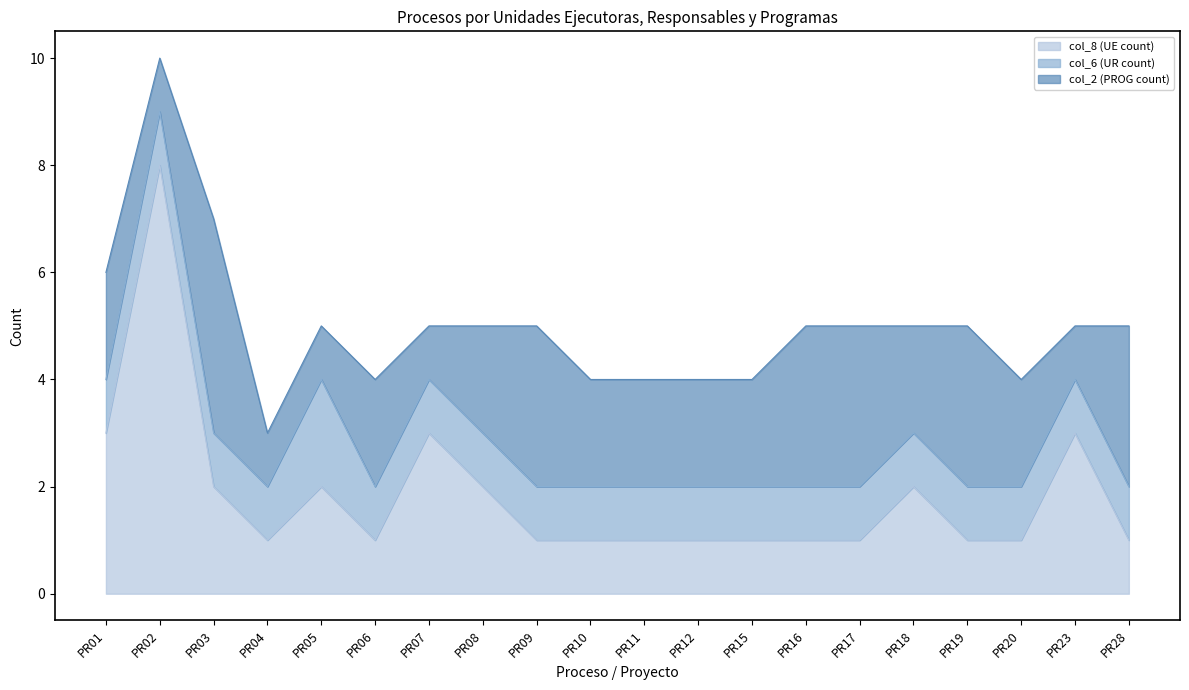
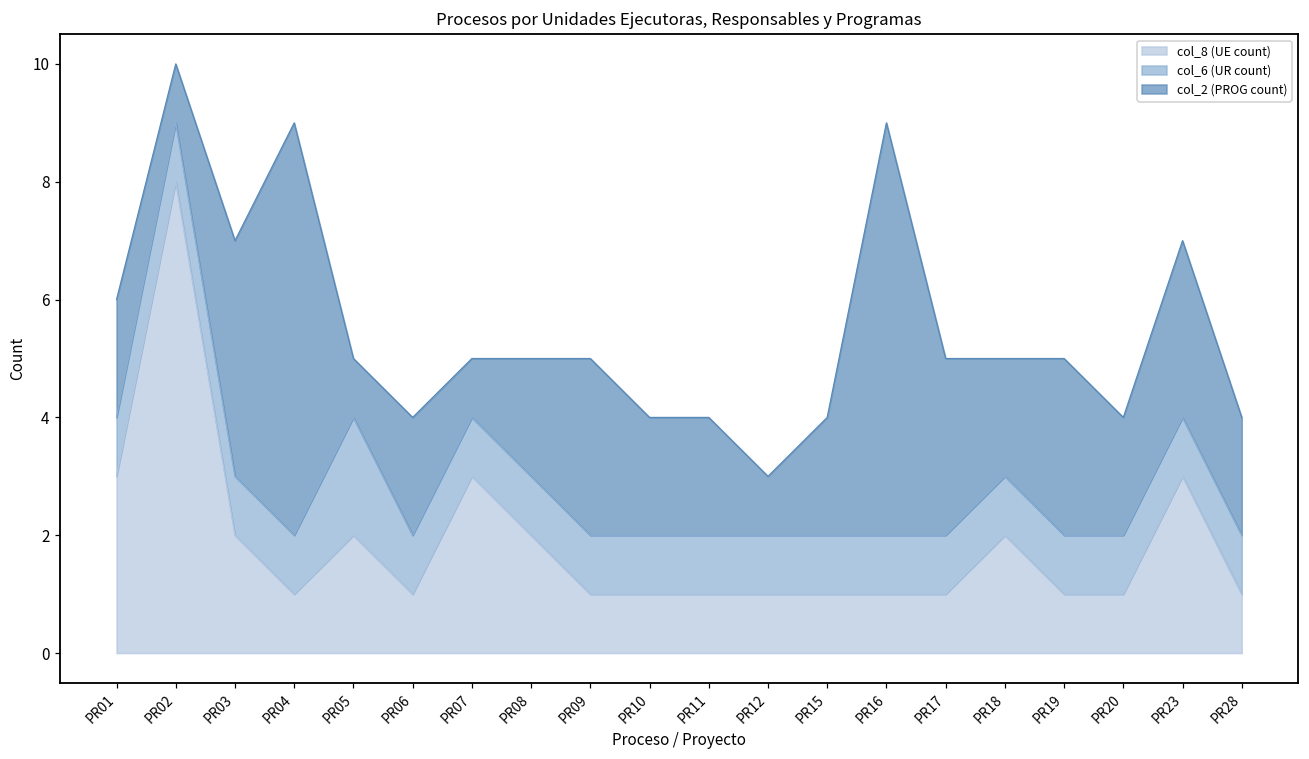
col_2 (PROG count), PR04: 1 -> 7
col_2 (PROG count), PR12: 2 -> 1
col_2 (PROG count), PR16: 3 -> 7
col_2 (PROG count), PR23: 1 -> 3
col_2 (PROG count), PR28: 3 -> 2
